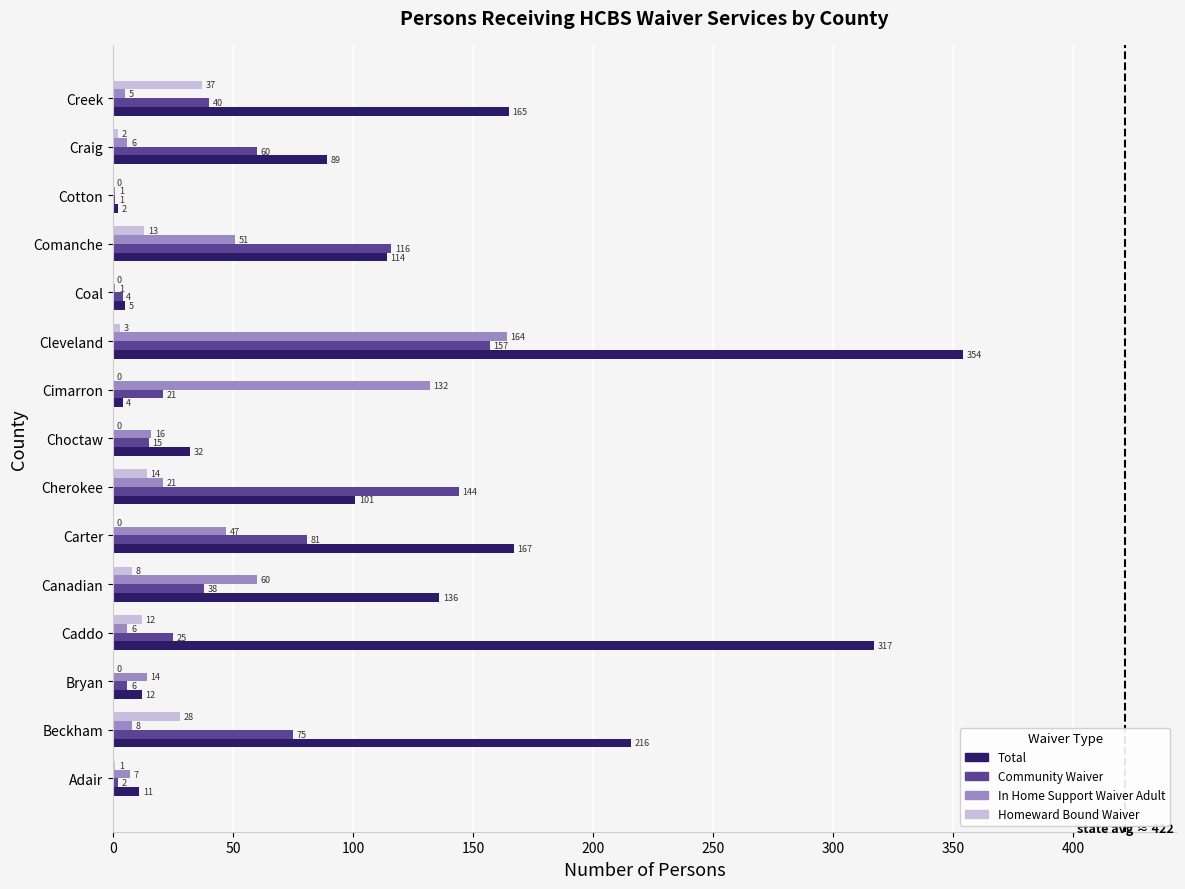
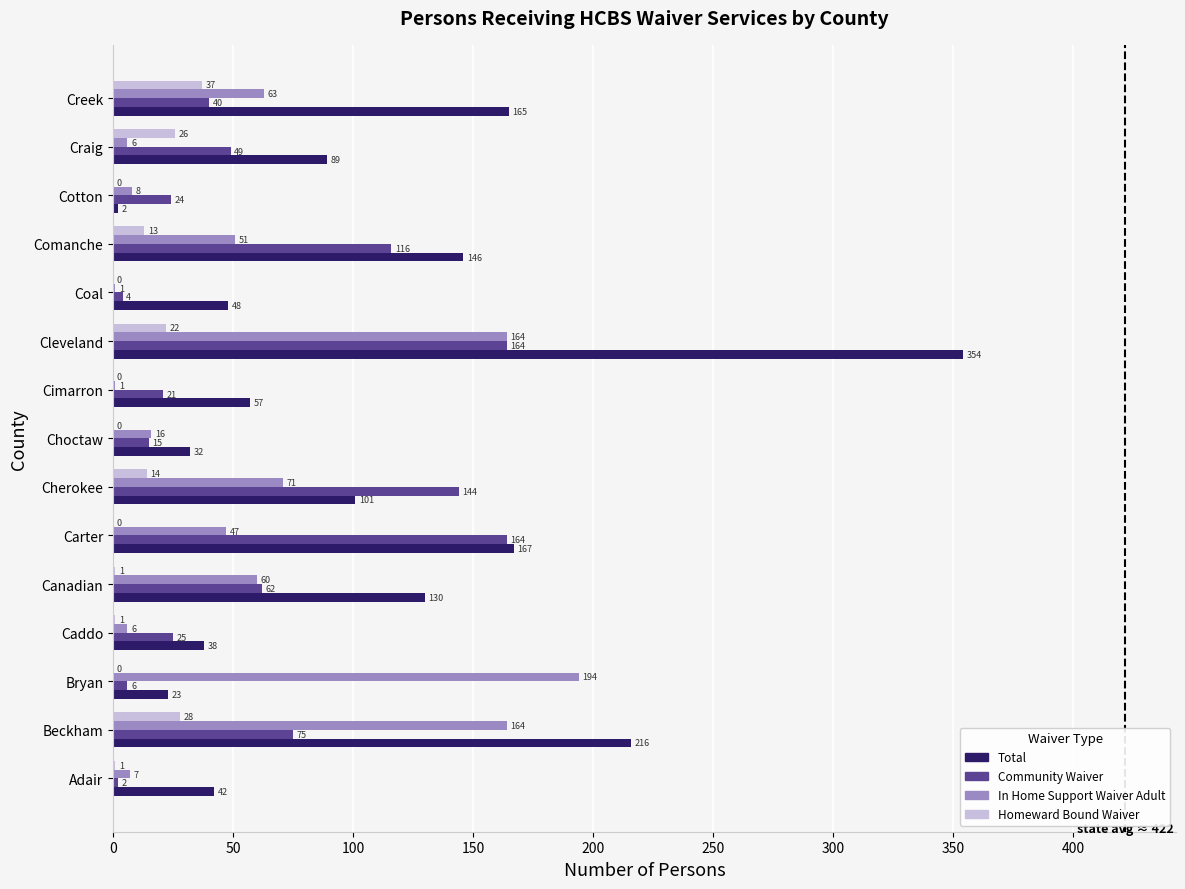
In Home Support Waiver Adult, Creek: 5 -> 63
Homeward Bound Waiver, Craig: 2 -> 26
Community Waiver, Craig: 60 -> 49
In Home Support Waiver Adult, Cotton: 1 -> 8
Community Waiver, Cotton: 1 -> 24
Total, Comanche: 114 -> 146
Total, Coal: 5 -> 48
Homeward Bound Waiver, Cleveland: 3 -> 22
Community Waiver, Cleveland: 157 -> 164
In Home Support Waiver Adult, Cimarron: 132 -> 1
Total, Cimarron: 4 -> 57
In Home Support Waiver Adult, Cherokee: 21 -> 71
Community Waiver, Carter: 81 -> 164
Homeward Bound Waiver, Canadian: 8 -> 1
Community Waiver, Canadian: 38 -> 62
Total, Canadian: 136 -> 130
Homeward Bound Waiver, Caddo: 12 -> 1
Total, Caddo: 317 -> 38
In Home Support Waiver Adult, Bryan: 14 -> 194
Total, Bryan: 12 -> 23
In Home Support Waiver Adult, Beckham: 8 -> 164
Total, Adair: 11 -> 42
